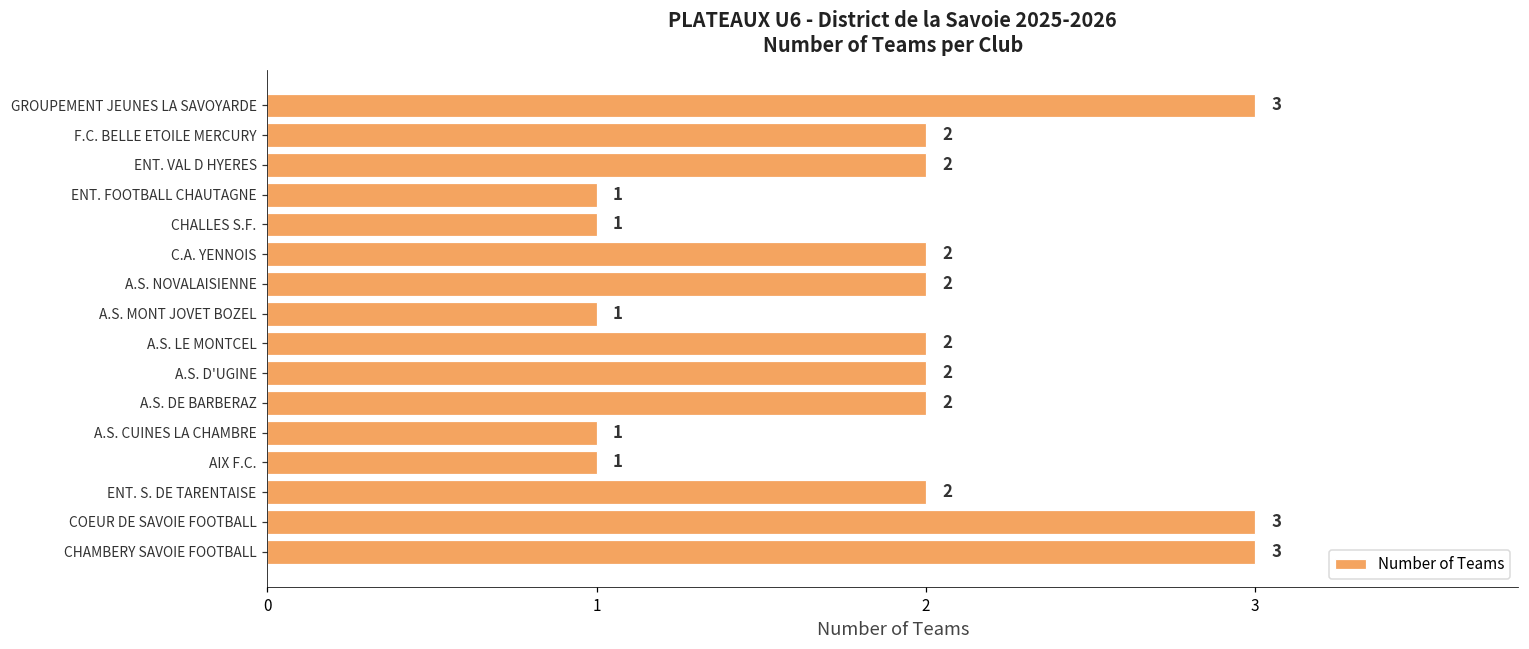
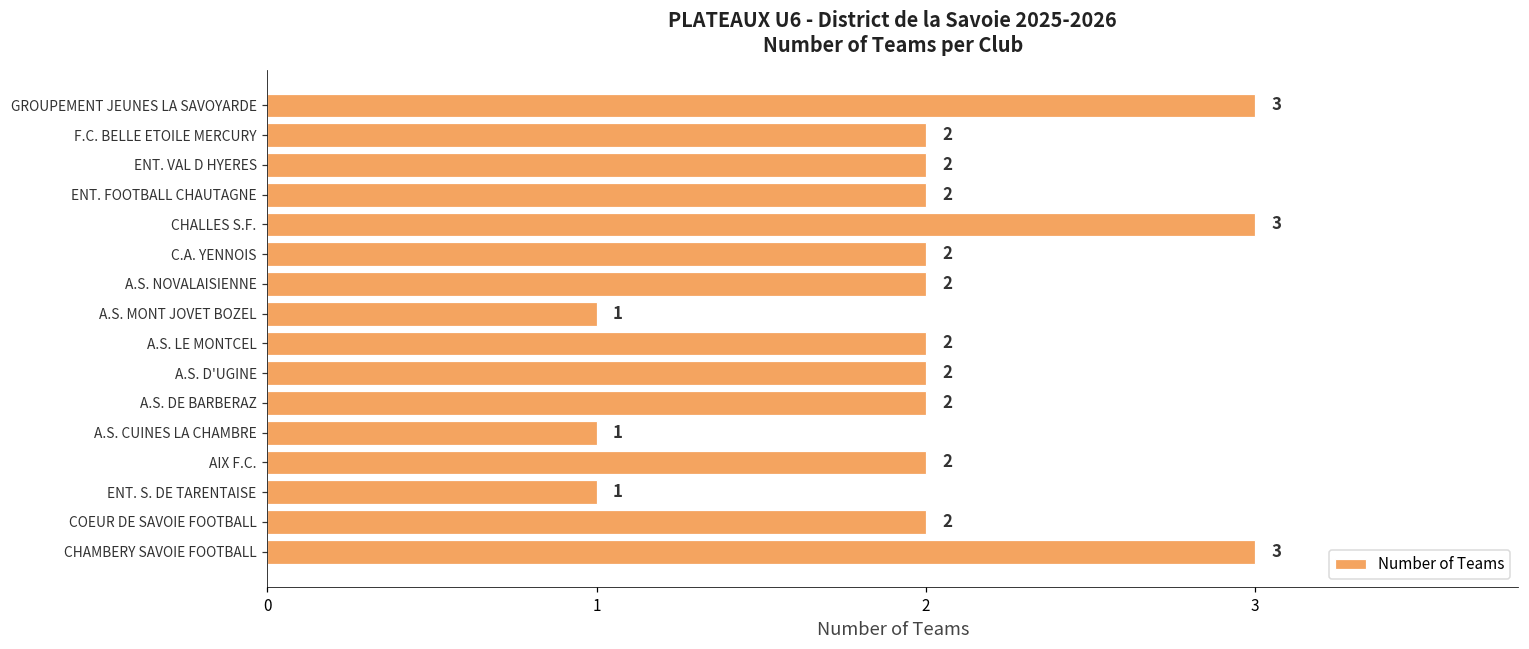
ENT. FOOTBALL CHAUTAGNE: 1 -> 2
CHALLES S.F.: 1 -> 3
AIX F.C.: 1 -> 2
ENT. S. DE TARENTAISE: 2 -> 1
COEUR DE SAVOIE FOOTBALL: 3 -> 2
